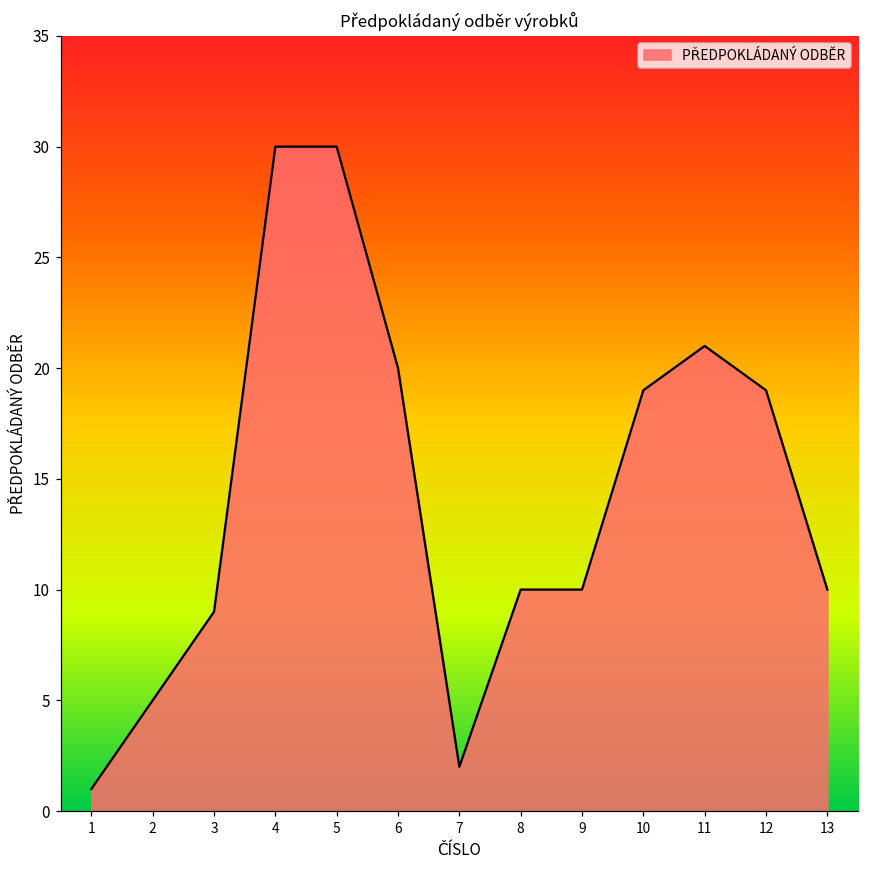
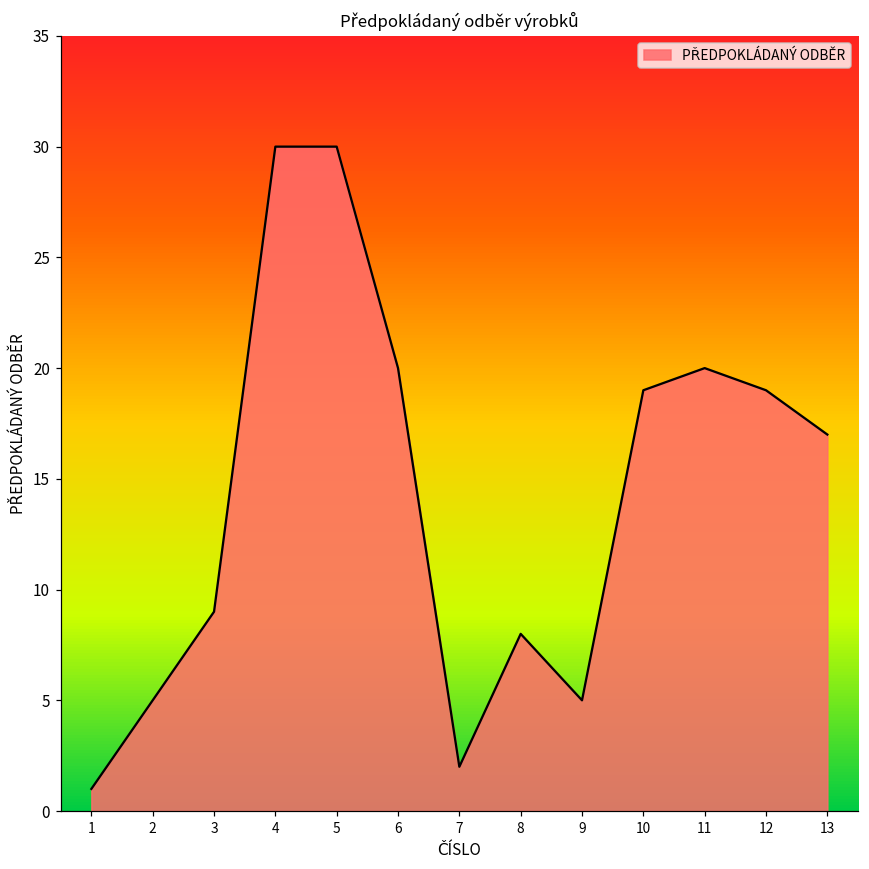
8: 10 -> 8
9: 10 -> 5
11: 21 -> 20
13: 10 -> 17
